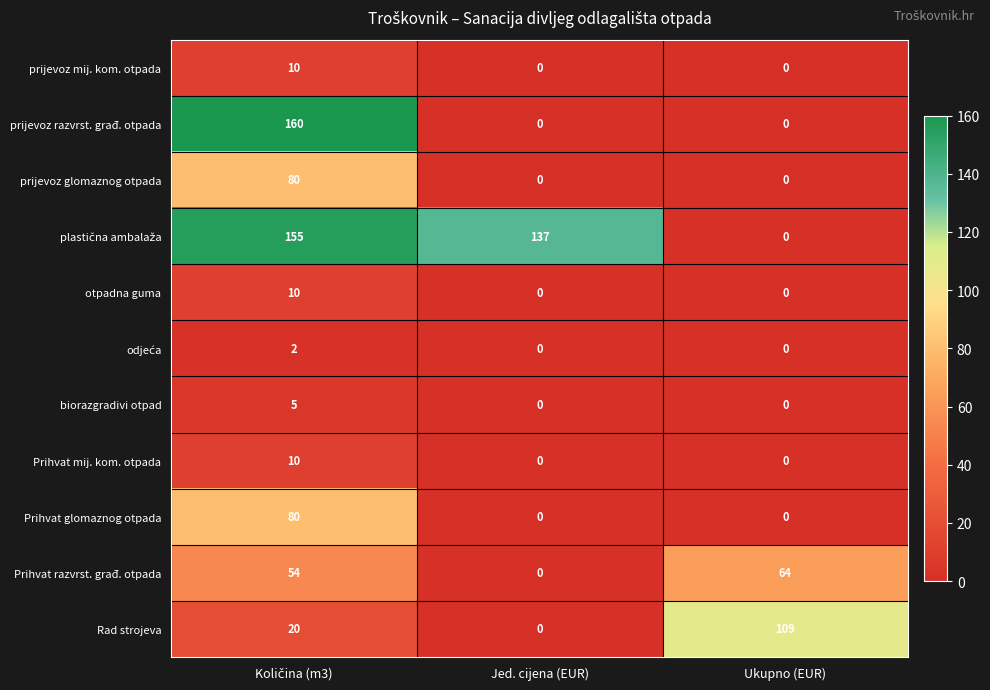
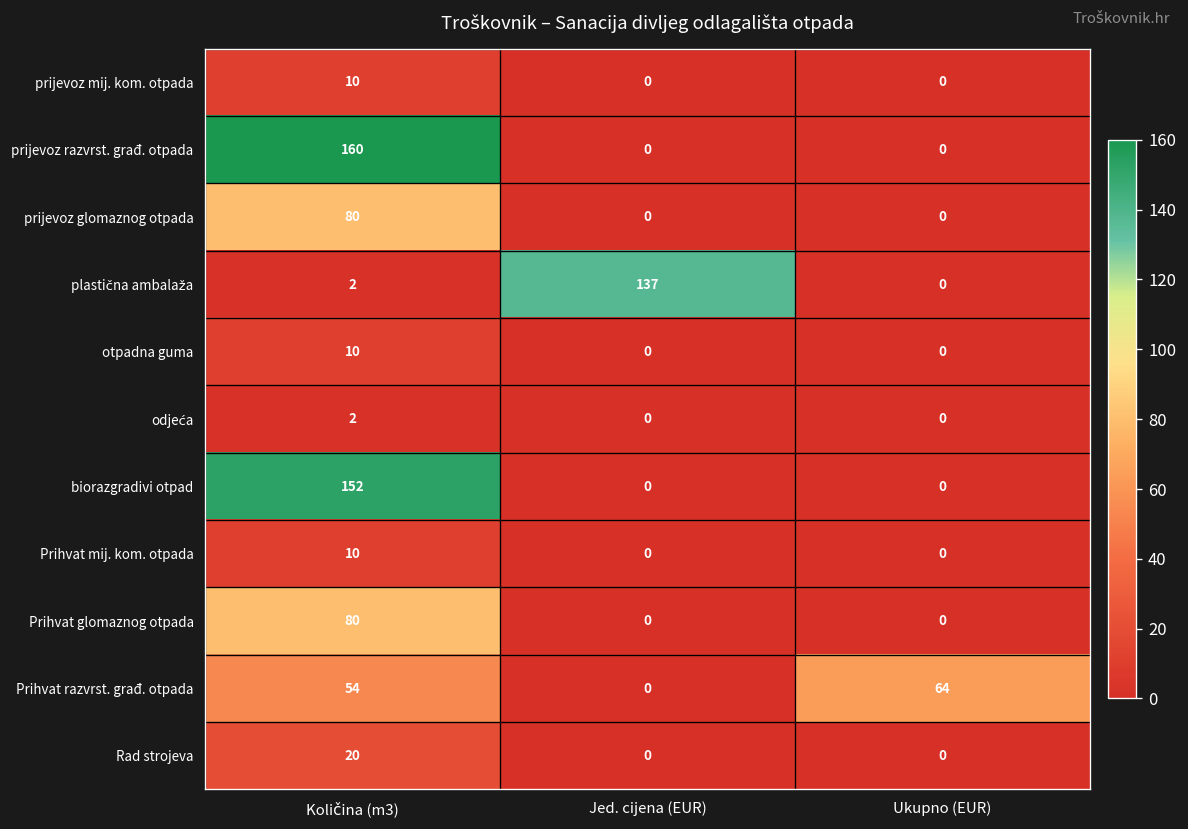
plastična ambalaža, Količina (m3): 155 -> 2
biorazgradivi otpad, Količina (m3): 5 -> 152
Rad strojeva, Ukupno (EUR): 109 -> 0
